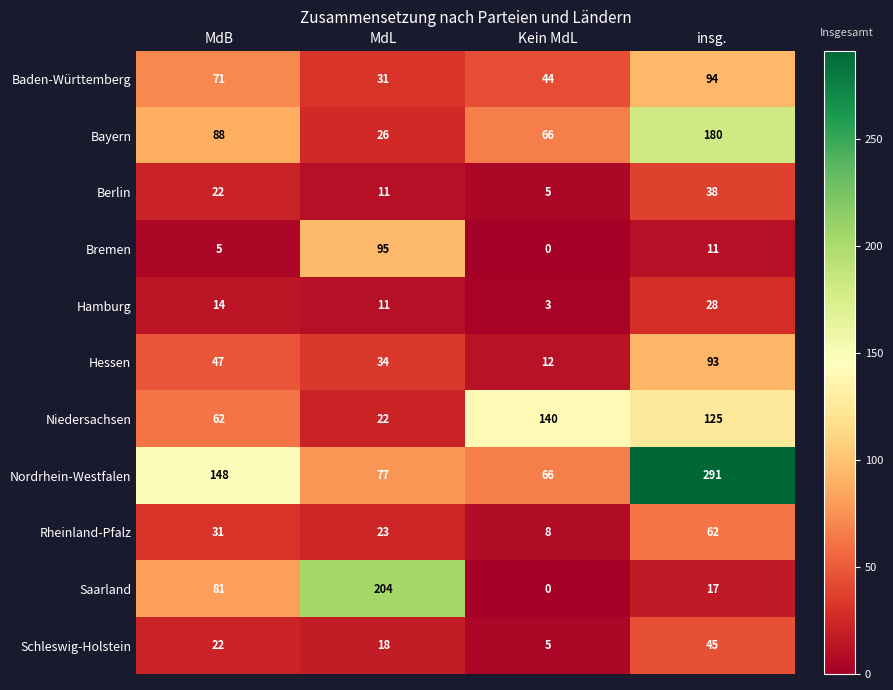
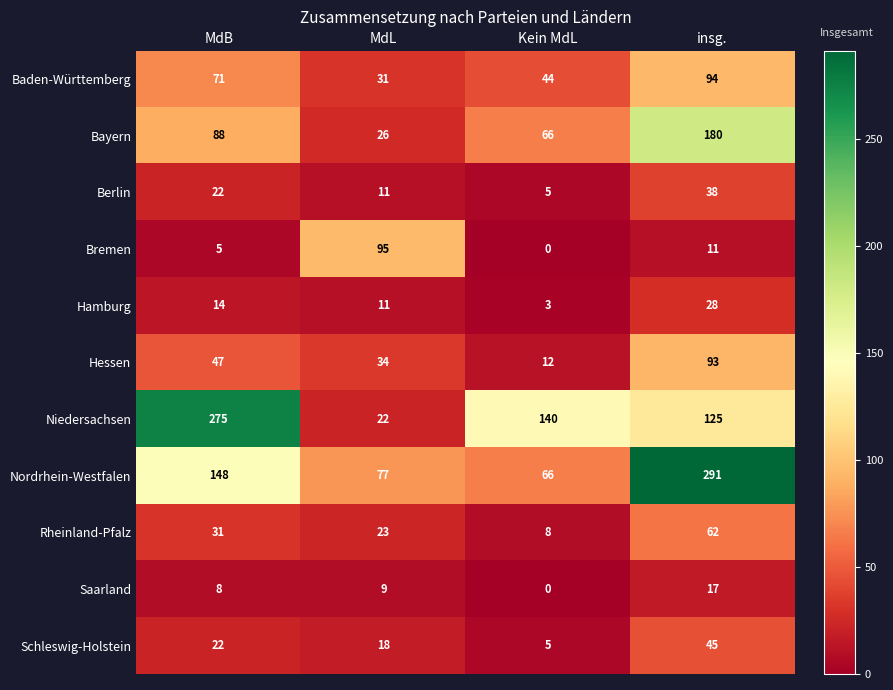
Niedersachsen, MdB: 62 -> 275
Saarland, MdB: 81 -> 8
Saarland, MdL: 204 -> 9
